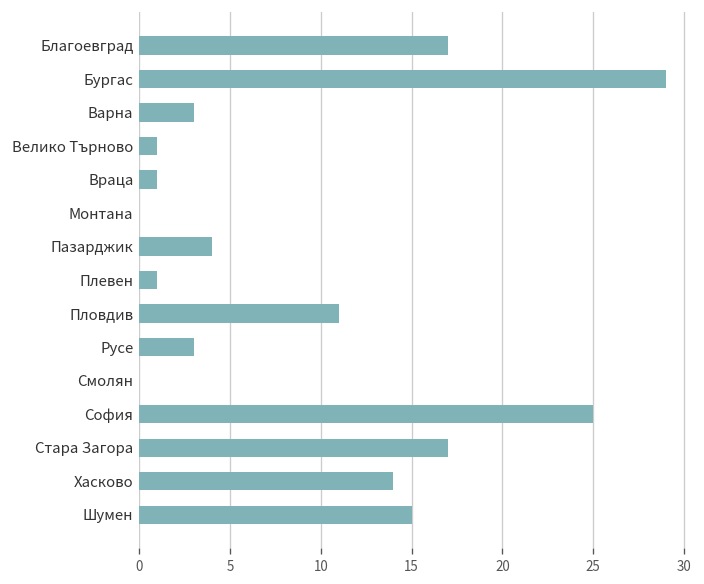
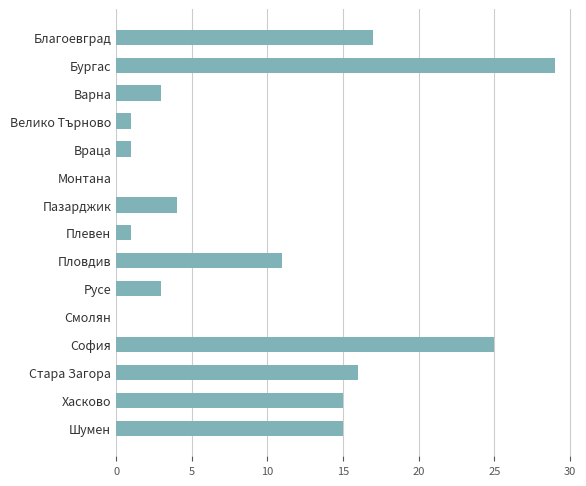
Стара Загора: 17 -> 16
Хасково: 14 -> 15
